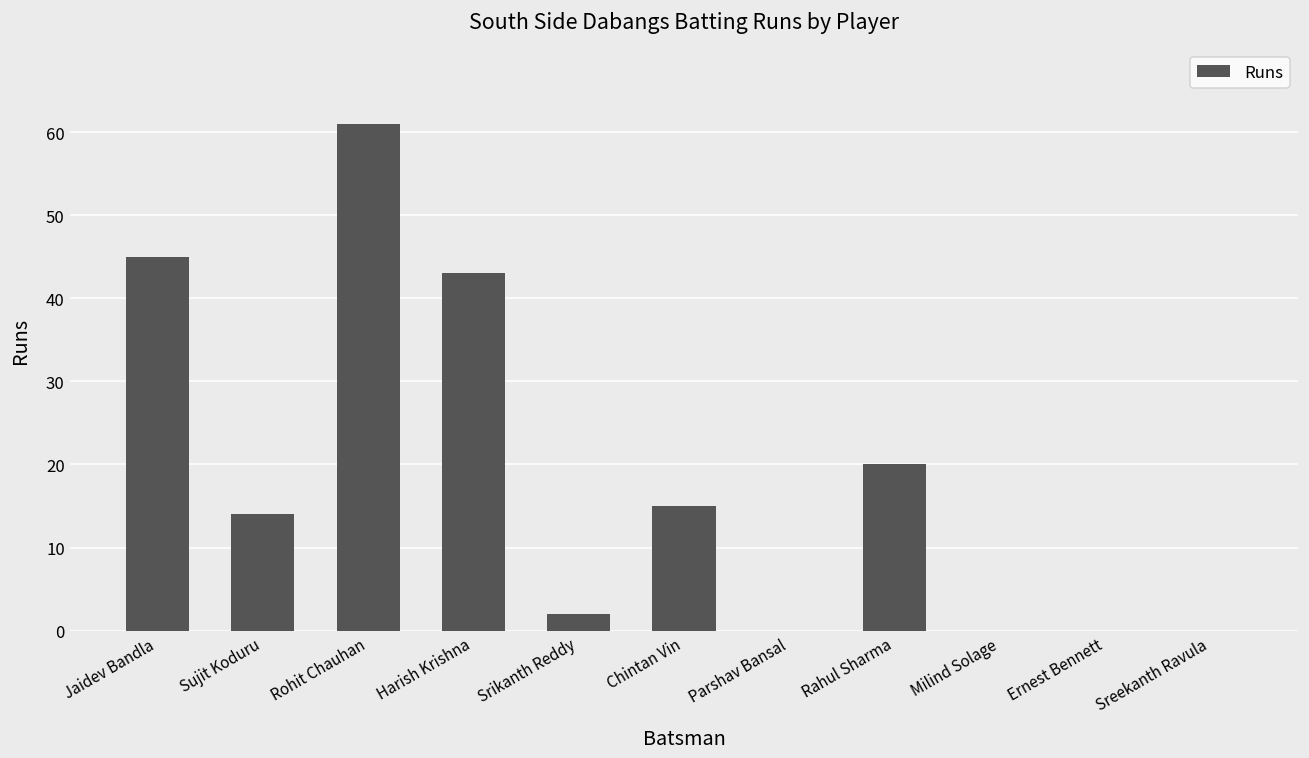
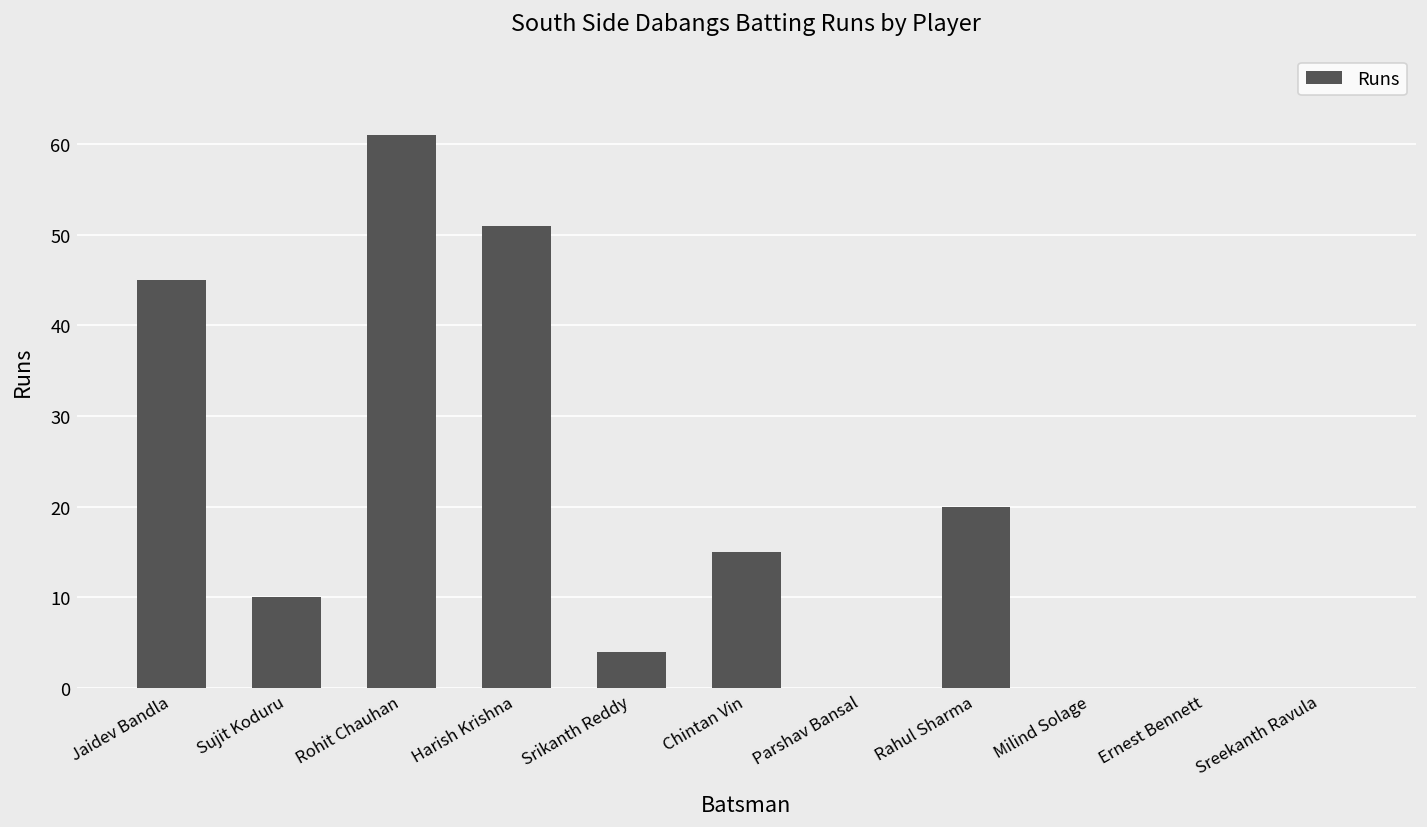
Sujit Koduru: 14 -> 10
Harish Krishna: 43 -> 51
Srikanth Reddy: 2 -> 4
